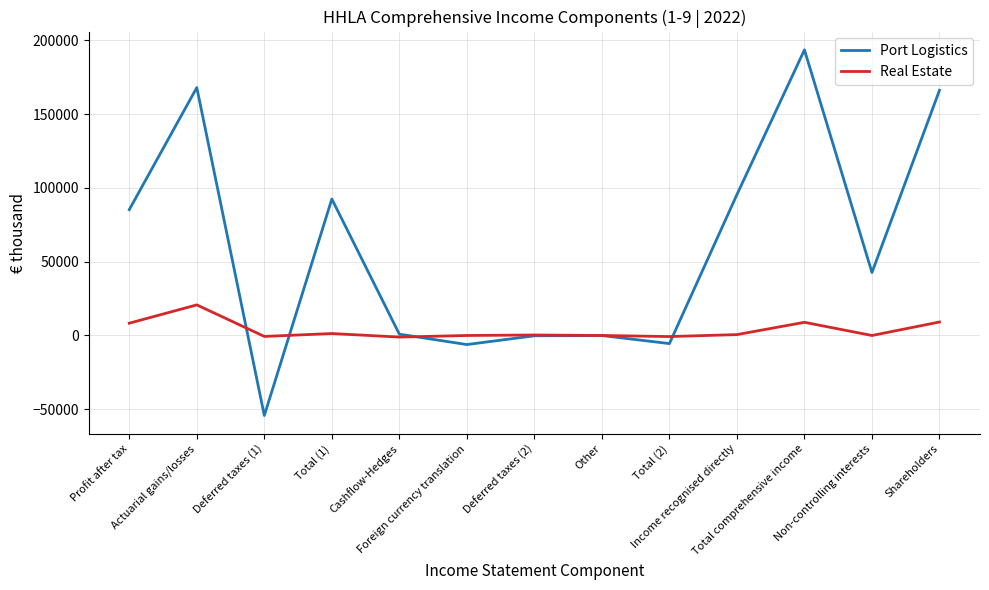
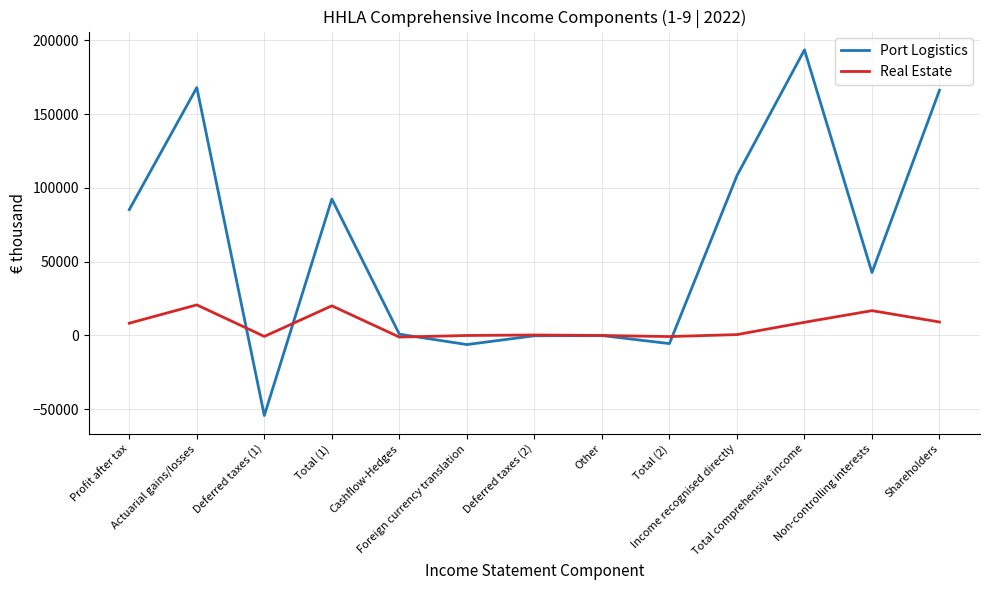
Real Estate, Total (1): 1000 -> 20000
Port Logistics, Income recognised directly: 96000 -> 108000
Real Estate, Non-controlling interests: 0 -> 17000
